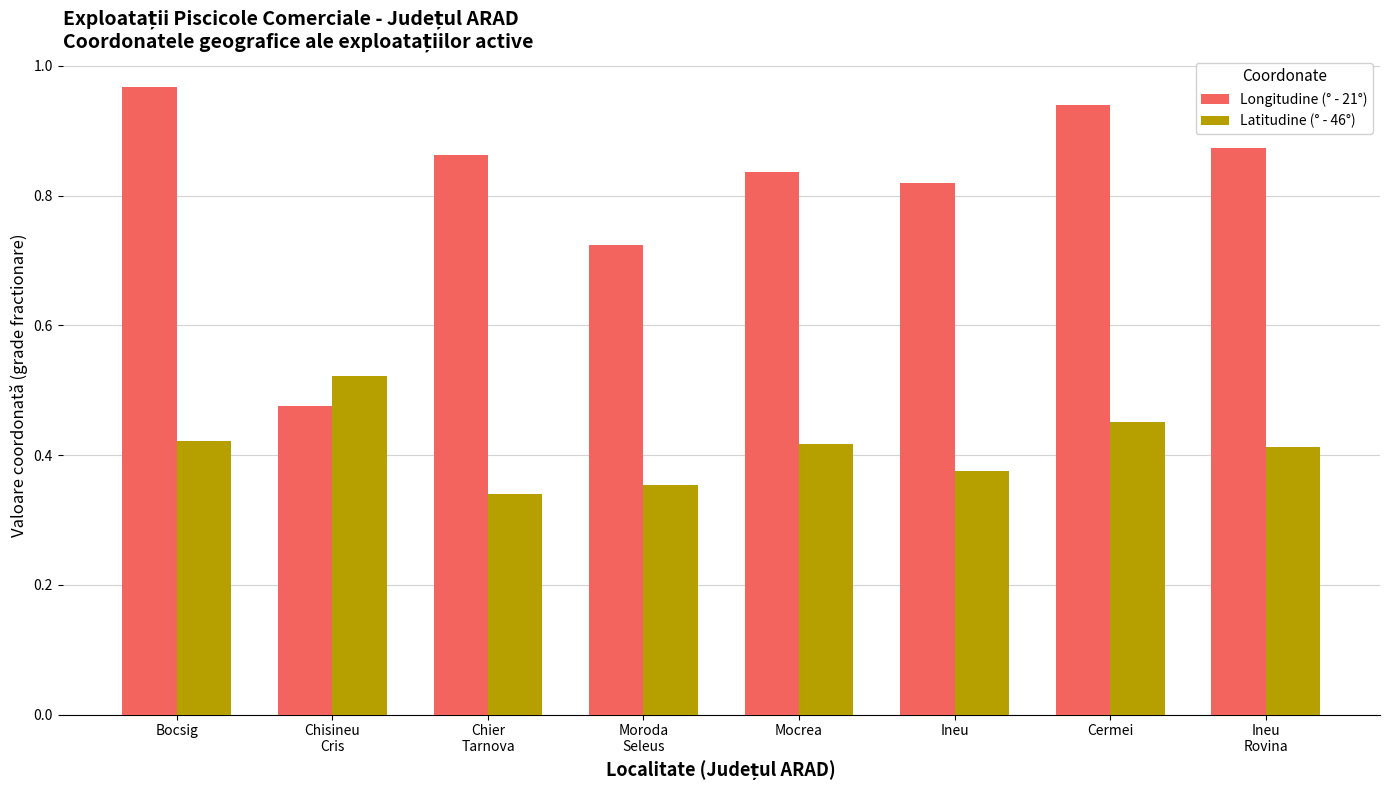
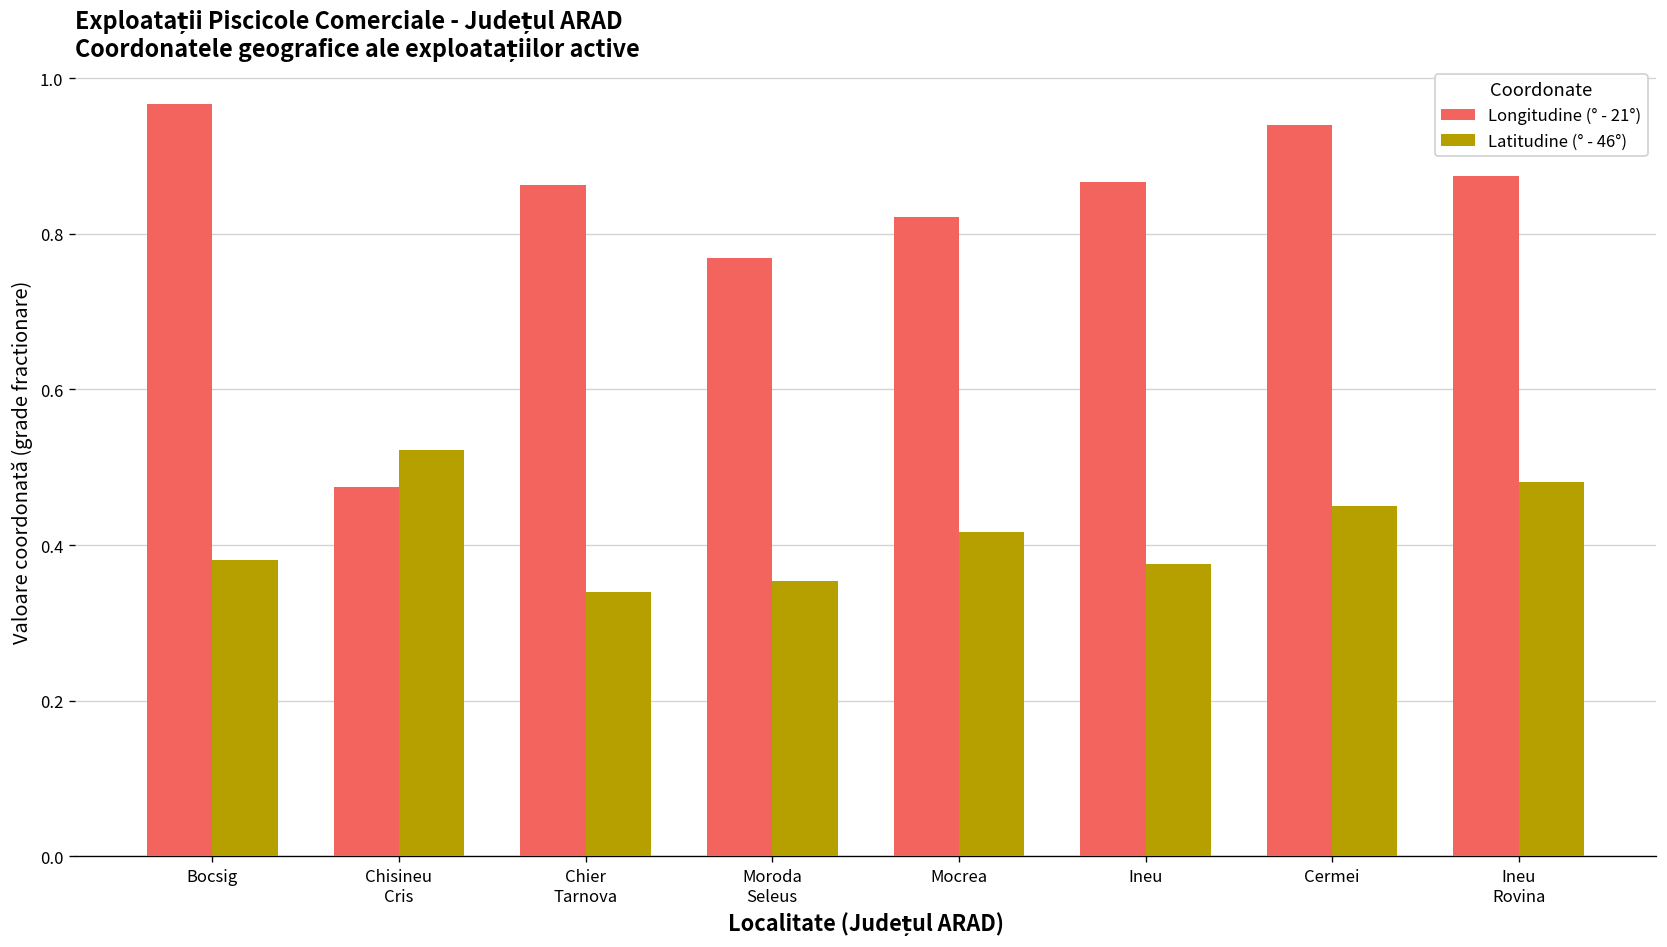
Latitudine (° - 46°), Bocsig: 0.42 -> 0.38
Longitudine (° - 21°), Moroda Seleus: 0.72 -> 0.77
Longitudine (° - 21°), Mocrea: 0.84 -> 0.82
Longitudine (° - 21°), Ineu: 0.82 -> 0.87
Latitudine (° - 46°), Ineu Rovina: 0.41 -> 0.48
